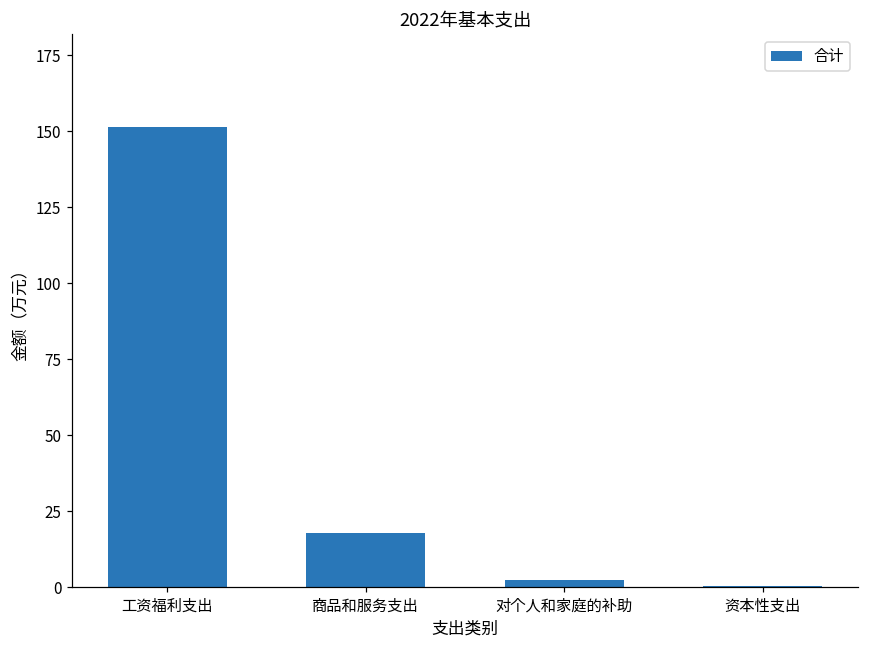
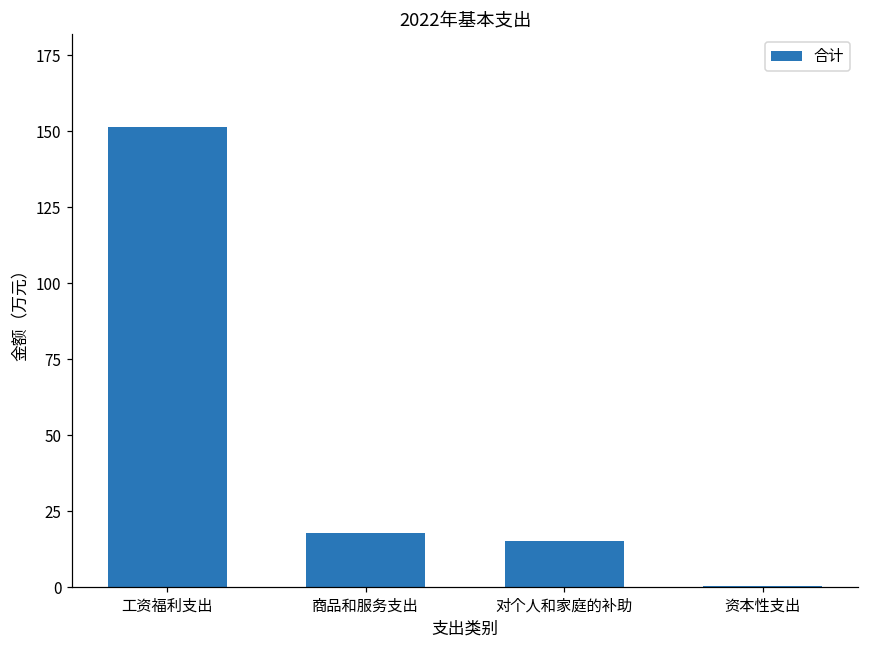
对个人和家庭的补助: 2 -> 15
